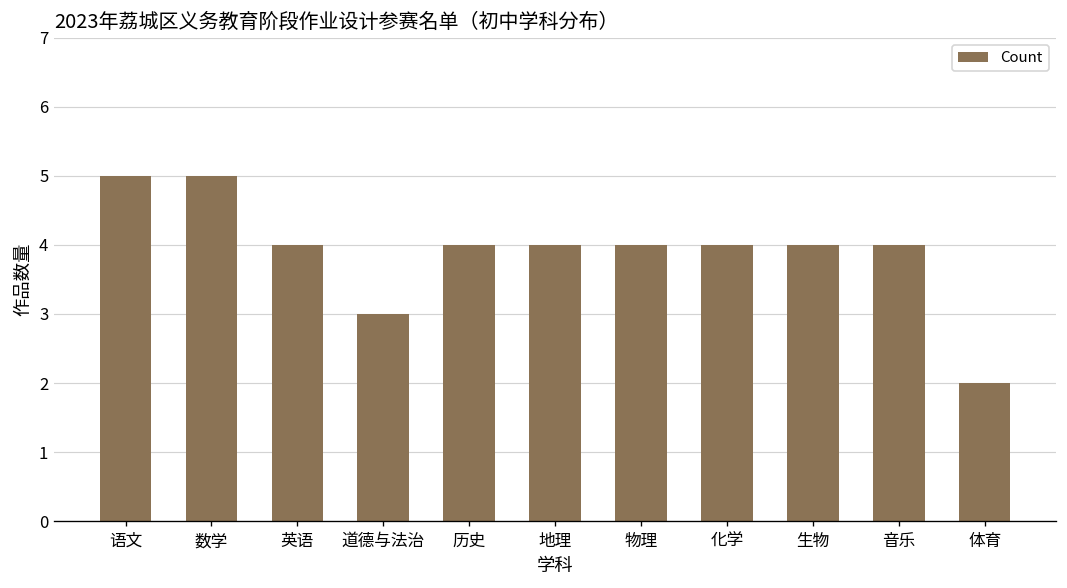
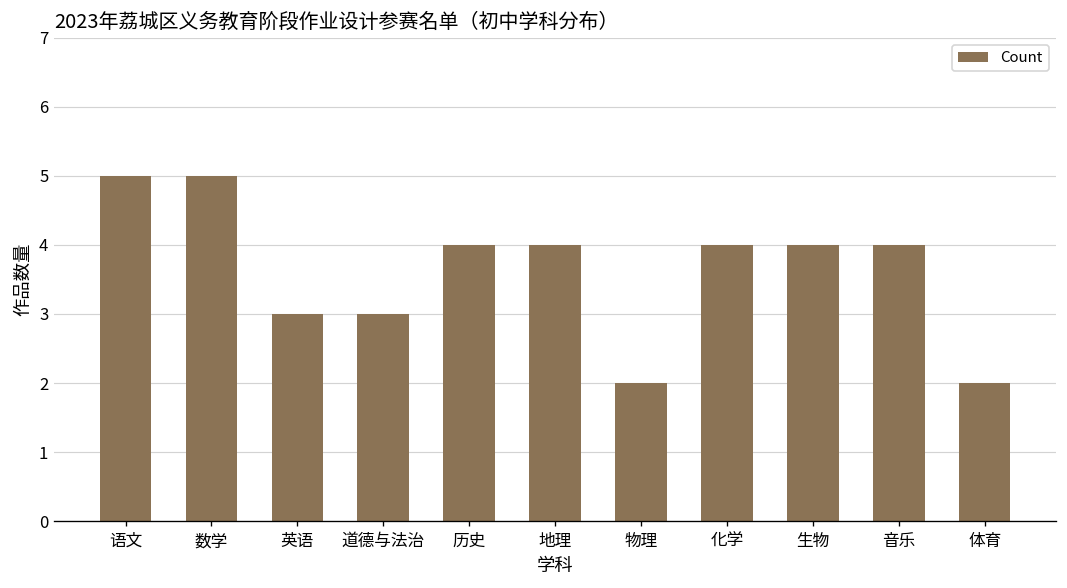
英语: 4 -> 3
物理: 4 -> 2
